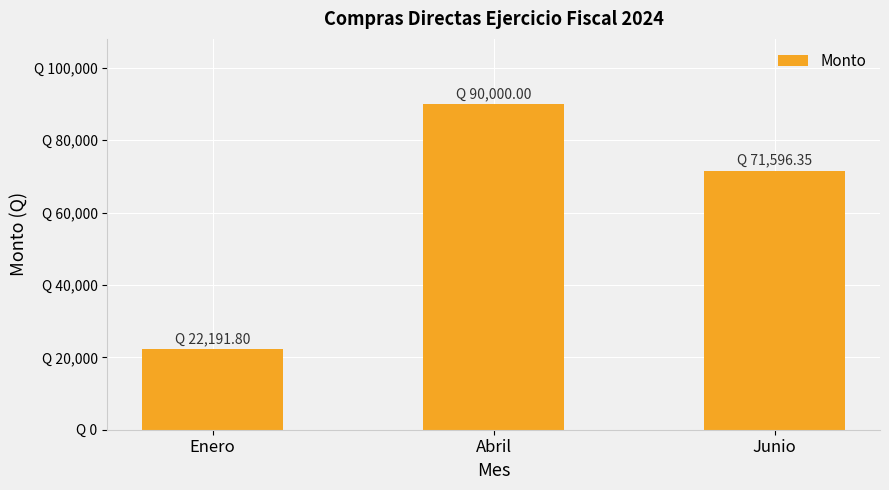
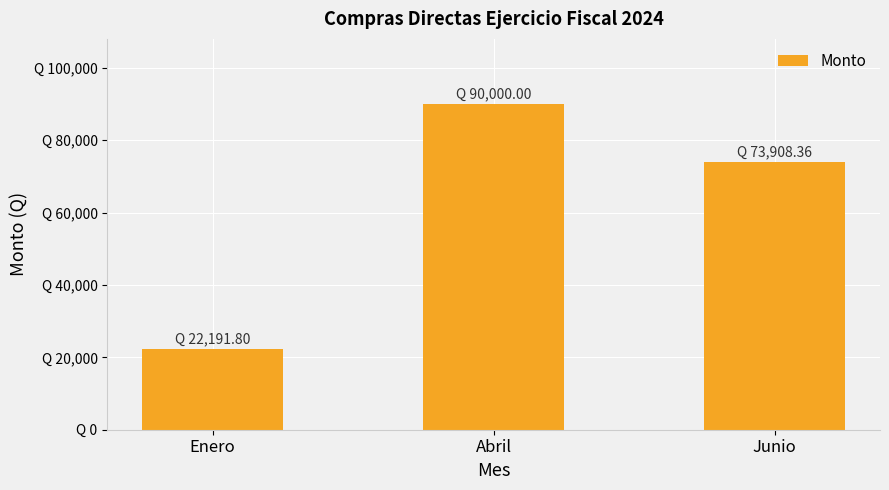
Junio: 71,596.35 -> 73,908.36
